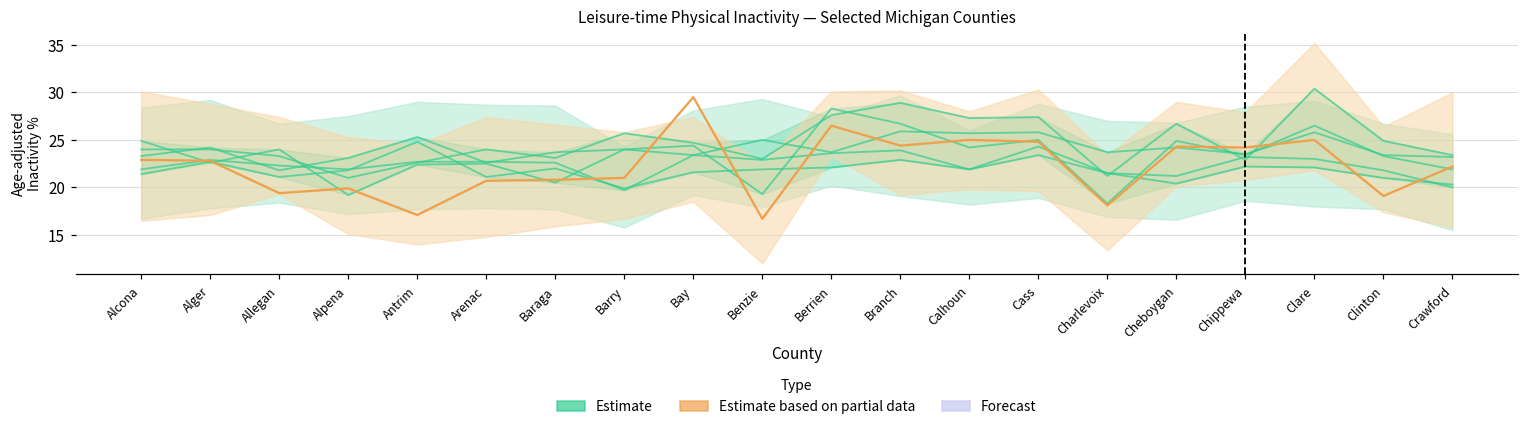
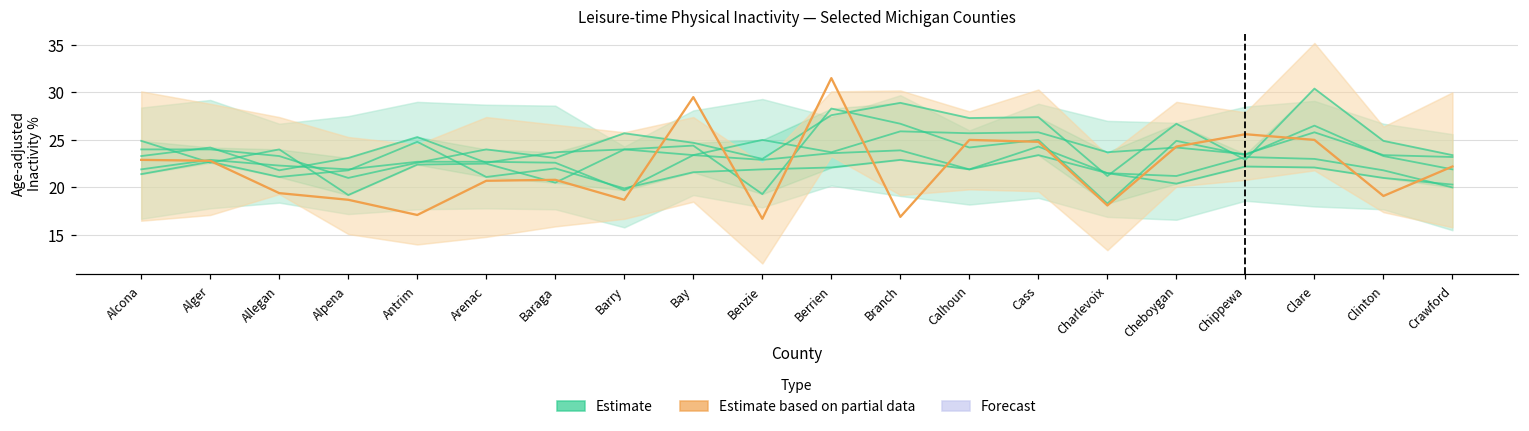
Estimate based on partial data, Alpena: 20 -> 19
Estimate based on partial data, Barry: 21 -> 19
Estimate based on partial data, Berrien: 27 -> 32
Estimate based on partial data, Branch: 24 -> 17
Estimate based on partial data, Chippewa: 24 -> 26
